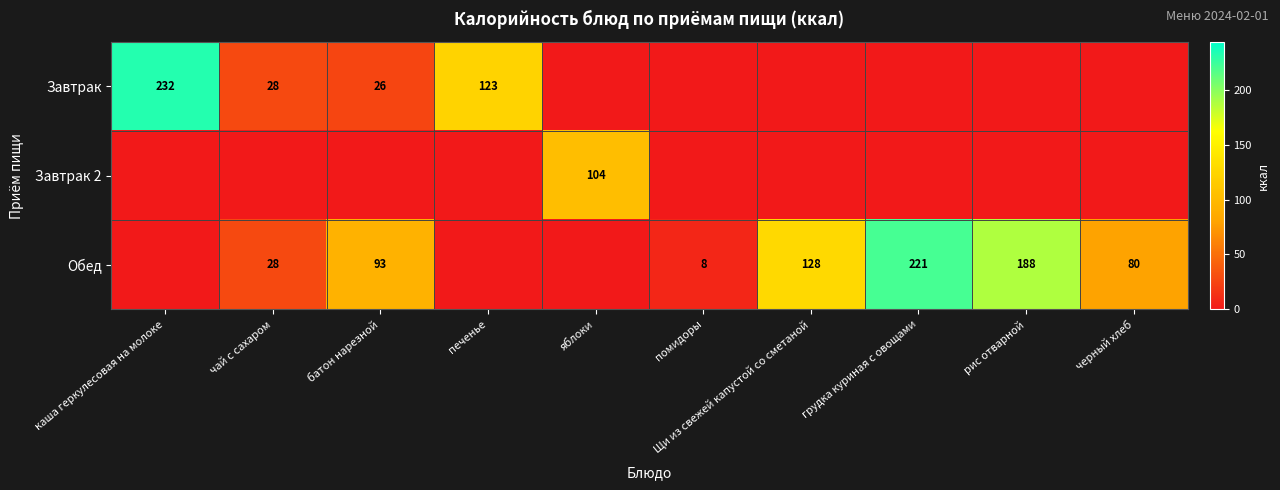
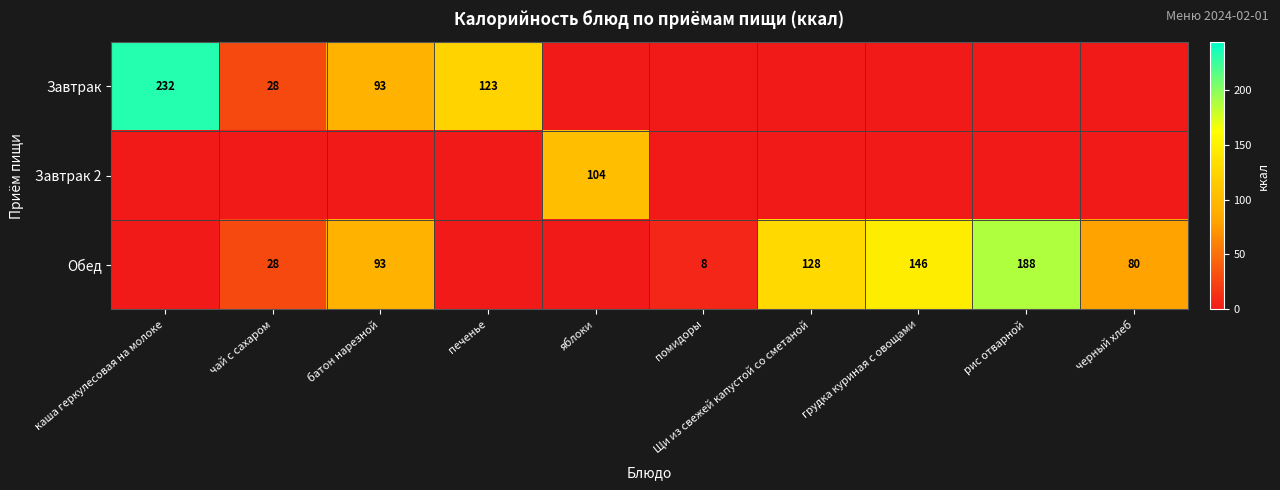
Завтрак, батон нарезной: 26 -> 93
Обед, грудка куриная с овощами: 221 -> 146
